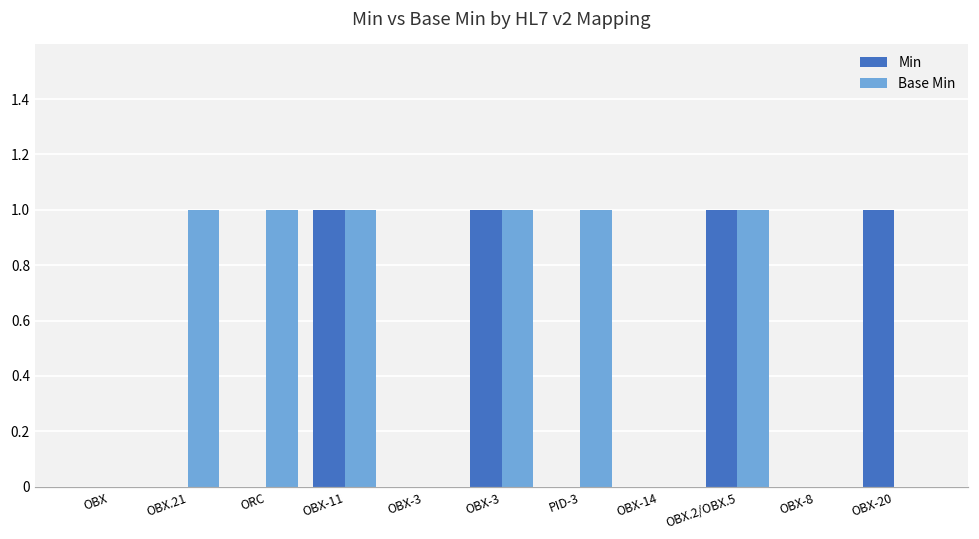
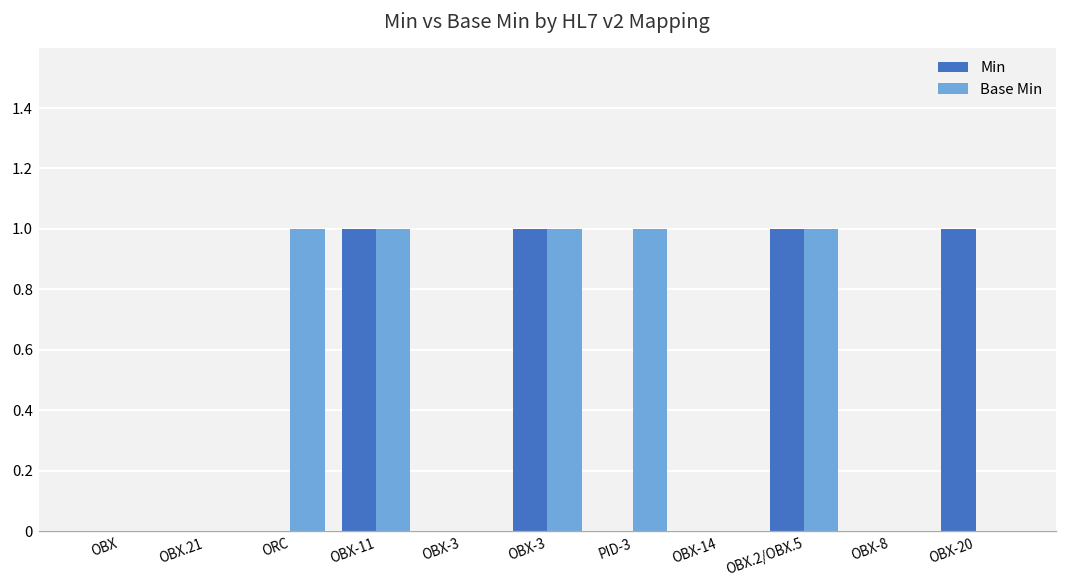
Base Min, OBX.21: 1 -> 0
